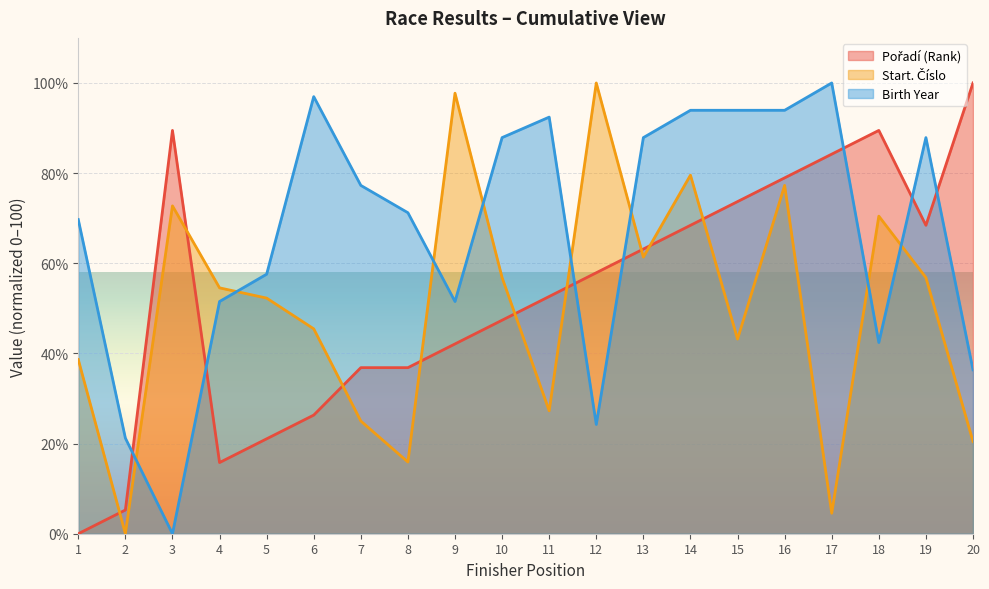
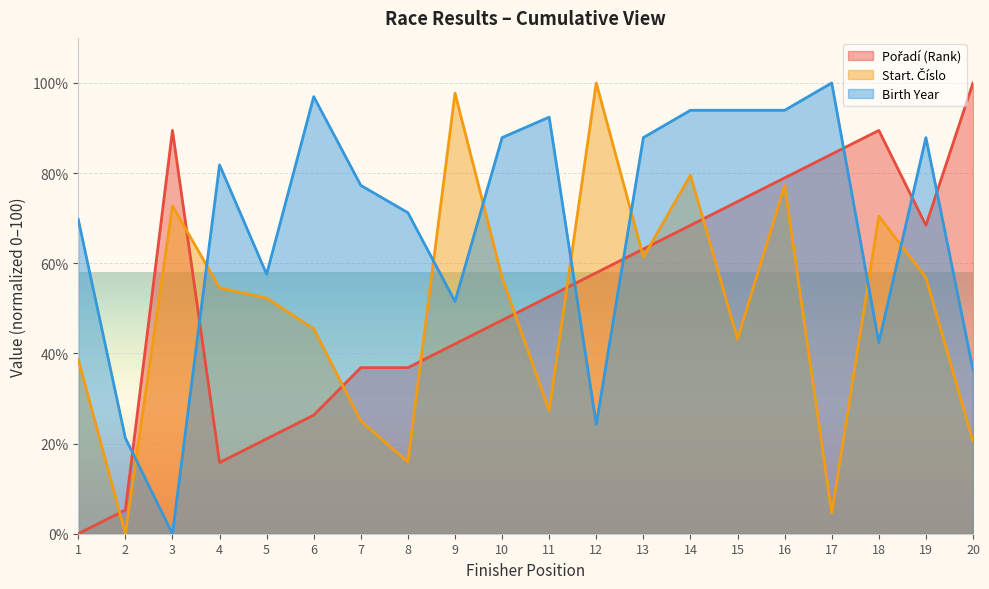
Birth Year, 4: 52% -> 82%
